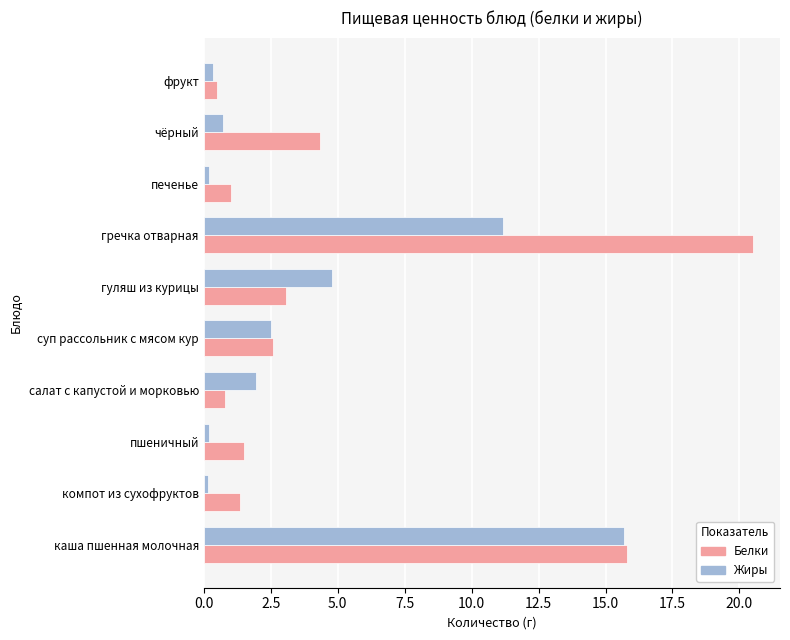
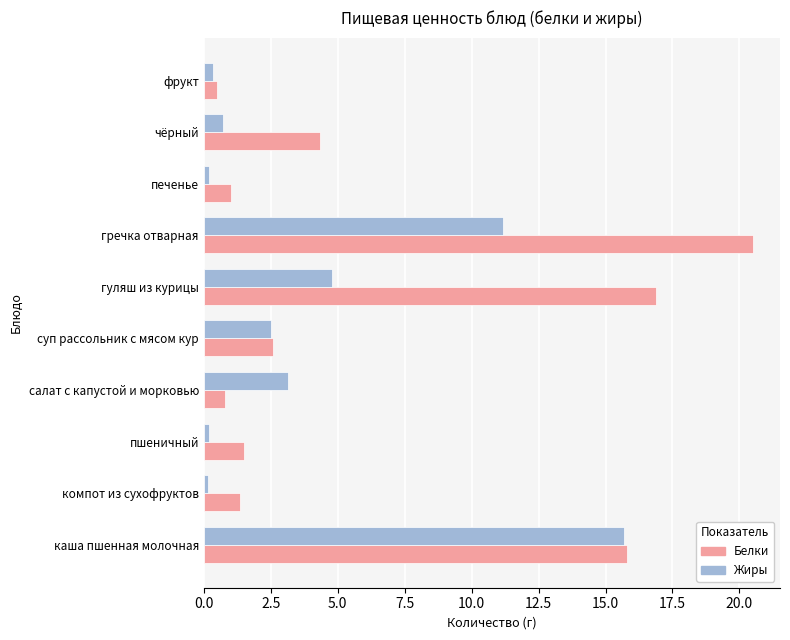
Белки, гуляш из курицы: 3.1 -> 16.9
Жиры, салат с капустой и морковью: 2.0 -> 3.2
